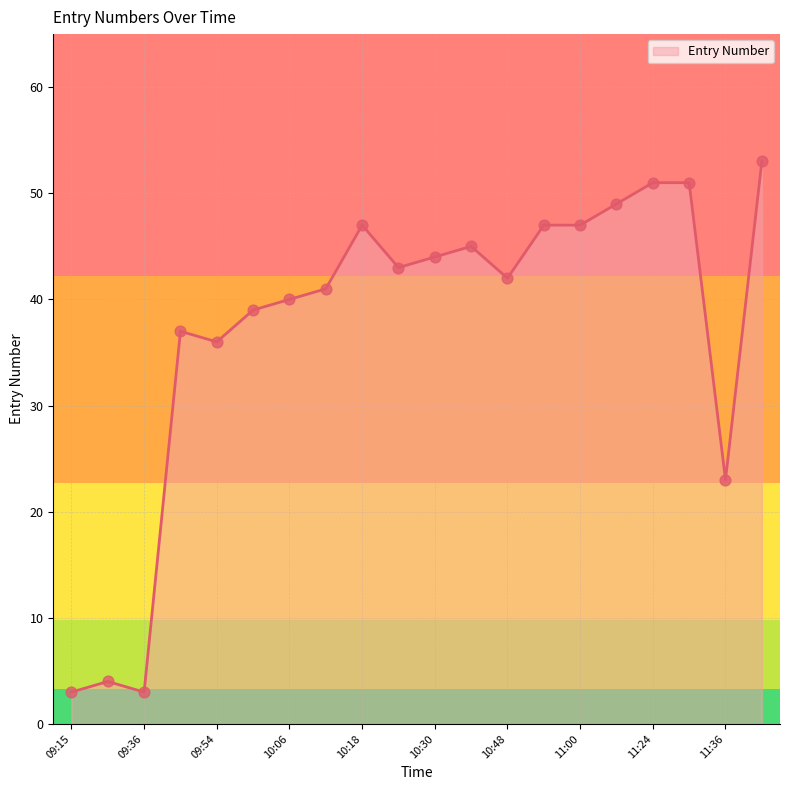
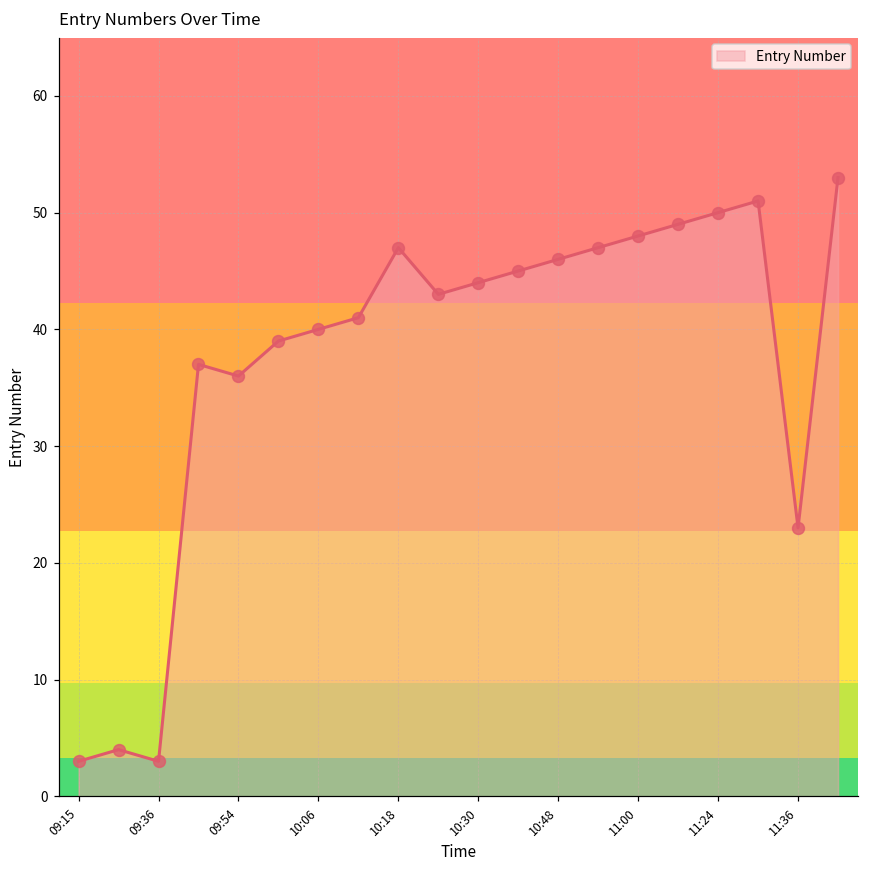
10:48: 42 -> 46
11:00: 47 -> 48
11:24: 51 -> 50
